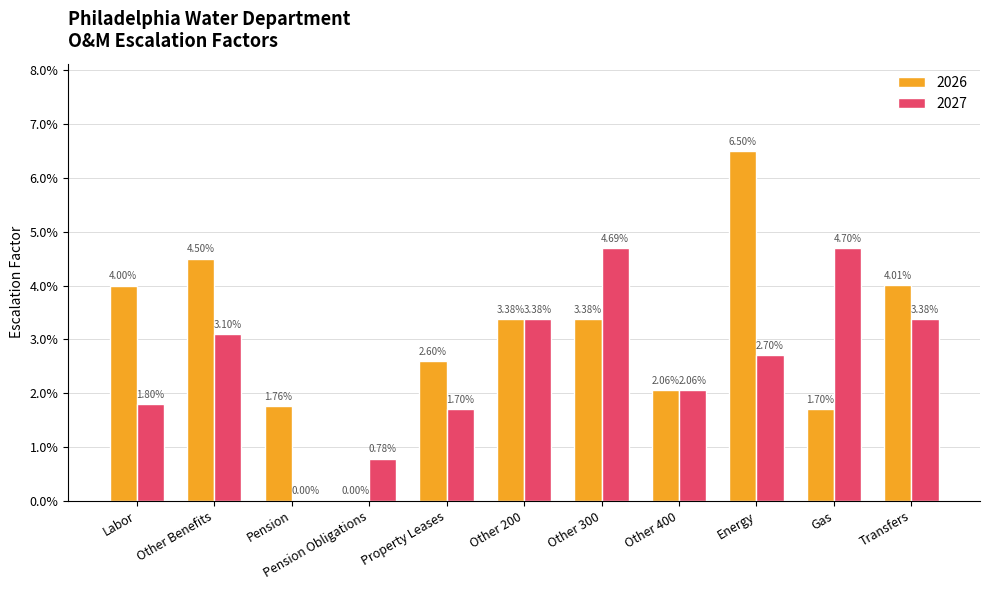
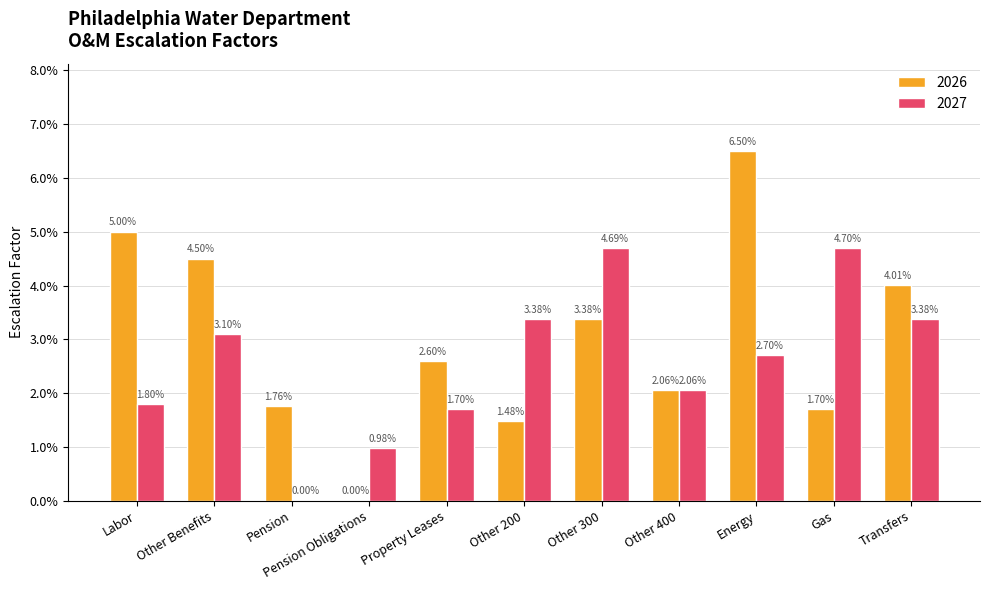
2026, Labor: 4.00% -> 5.00%
2027, Pension Obligations: 0.78% -> 0.98%
2026, Other 200: 3.38% -> 1.48%
